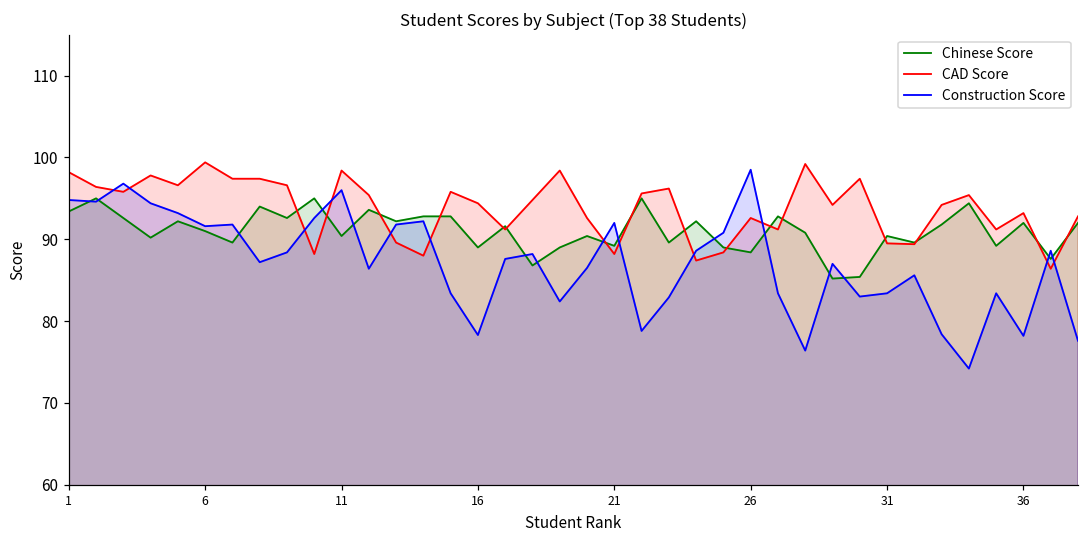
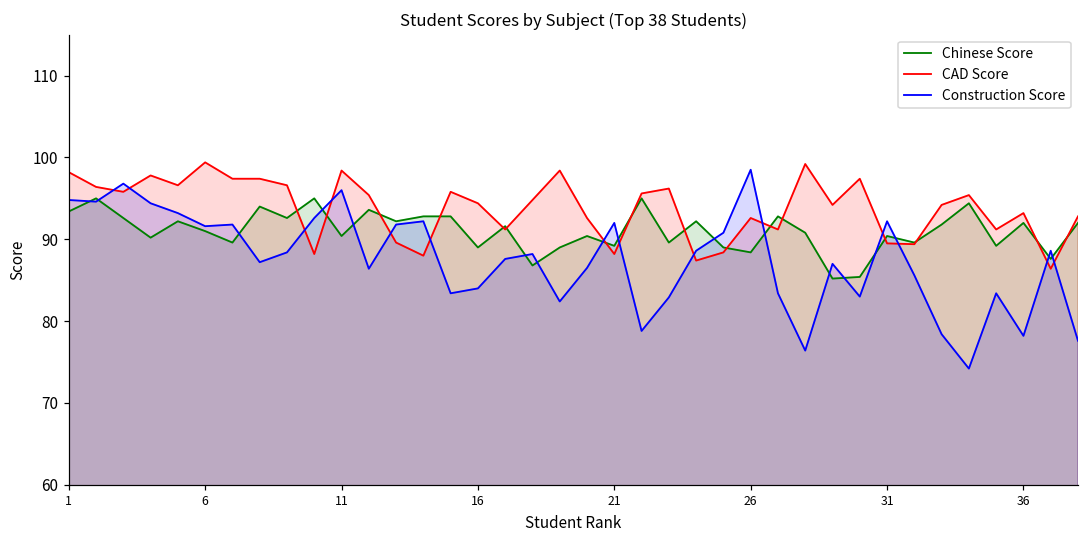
Construction Score, 16: 78 -> 84
Construction Score, 31: 83 -> 92
